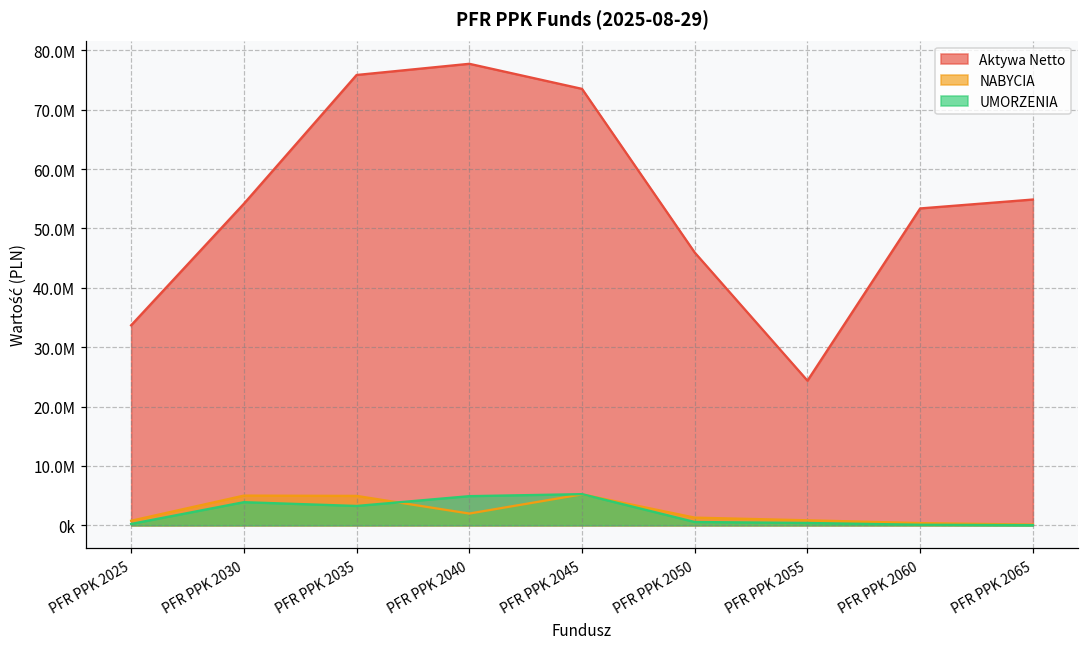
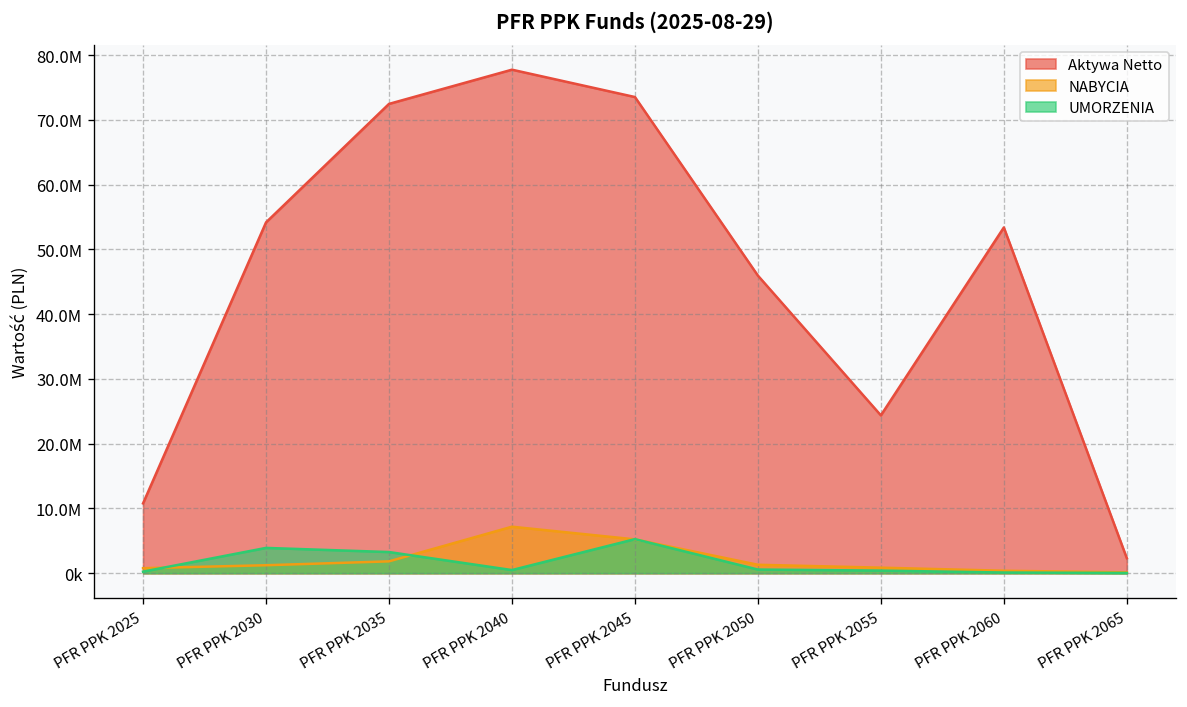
Aktywa Netto, PFR PPK 2025: 34000000 -> 11000000
NABYCIA, PFR PPK 2030: 5000000 -> 1000000
Aktywa Netto, PFR PPK 2035: 76000000 -> 72000000
NABYCIA, PFR PPK 2035: 5000000 -> 2000000
NABYCIA, PFR PPK 2040: 2000000 -> 7000000
UMORZENIA, PFR PPK 2040: 5000000 -> 0
Aktywa Netto, PFR PPK 2065: 55000000 -> 2000000
